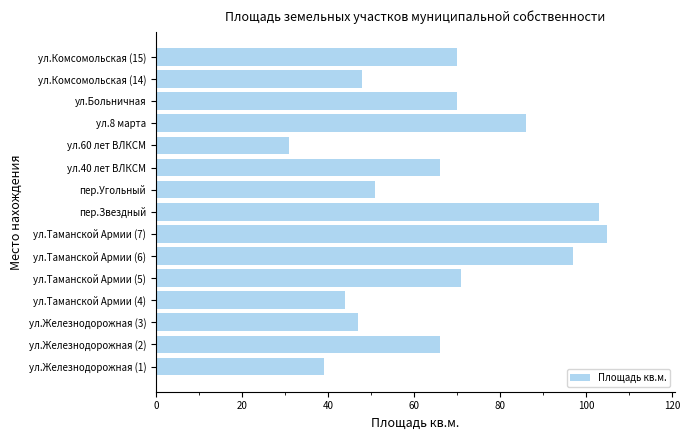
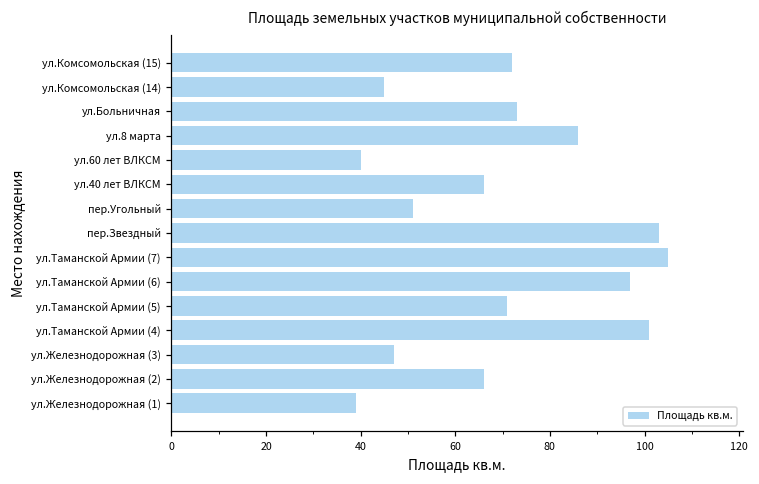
ул.Комсомольская (15): 70 -> 72
ул.Комсомольская (14): 48 -> 45
ул.Больничная: 70 -> 73
ул.60 лет ВЛКСМ: 31 -> 40
ул.Таманской Армии (4): 44 -> 101
